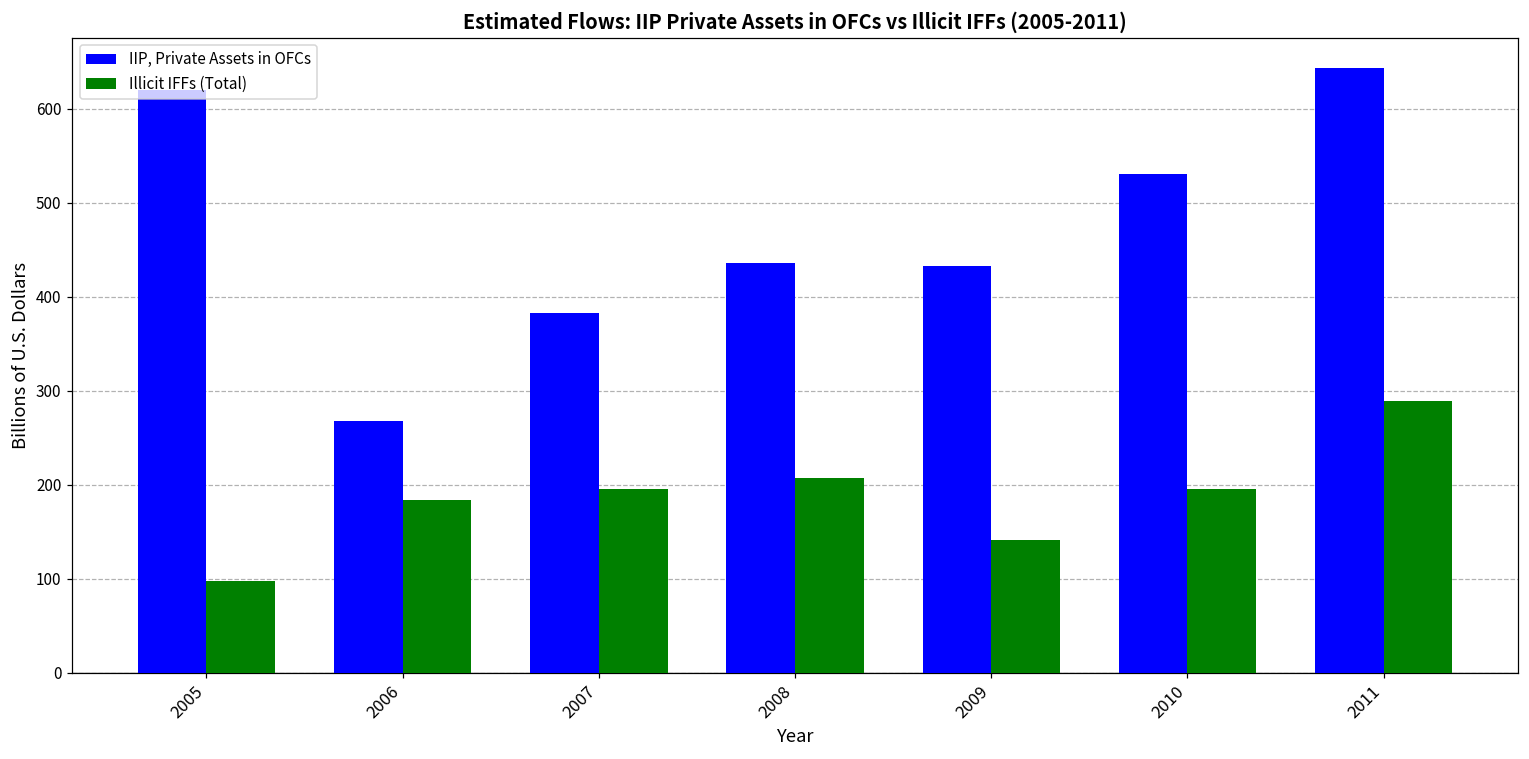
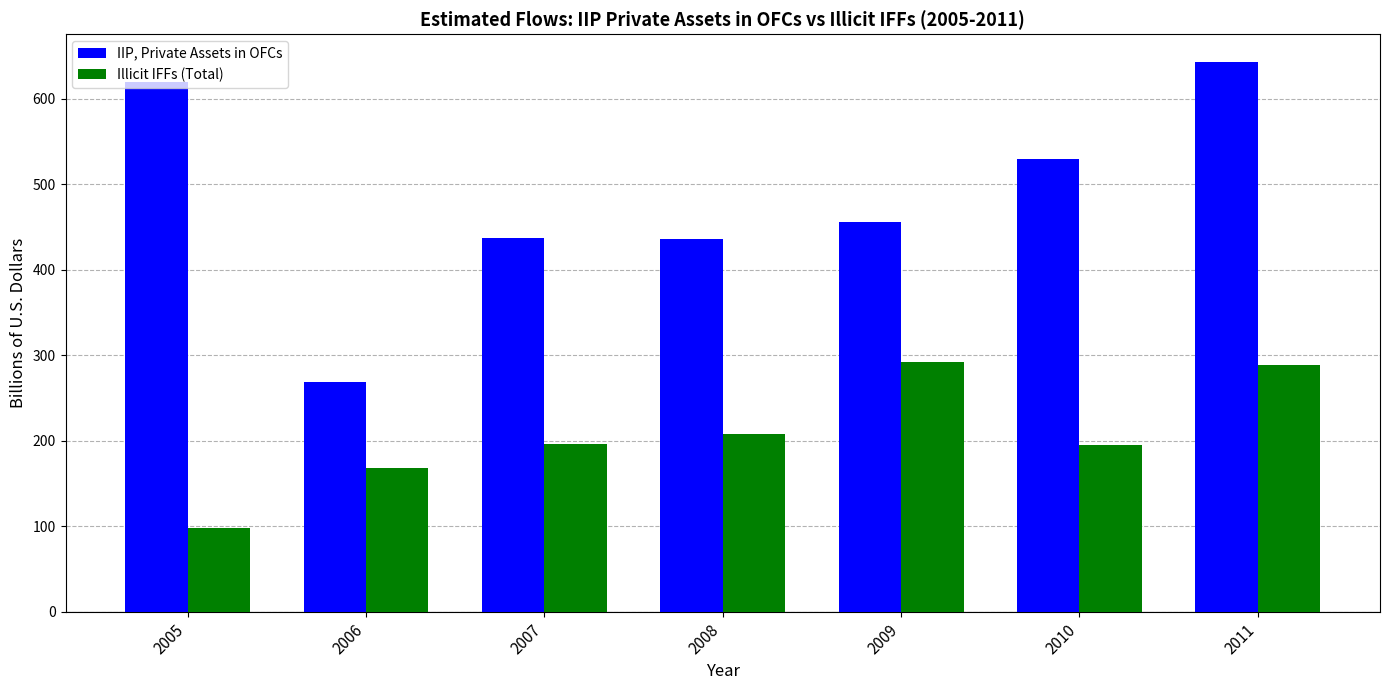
Illicit IFFs (Total), 2006: 180 -> 170
IIP, Private Assets in OFCs, 2007: 380 -> 440
IIP, Private Assets in OFCs, 2009: 430 -> 460
Illicit IFFs (Total), 2009: 140 -> 290
